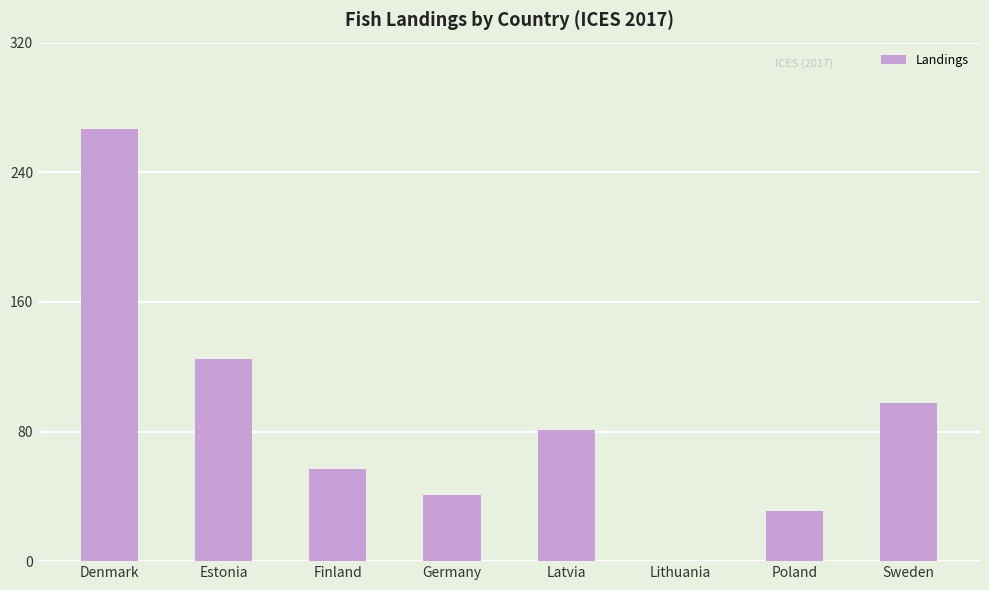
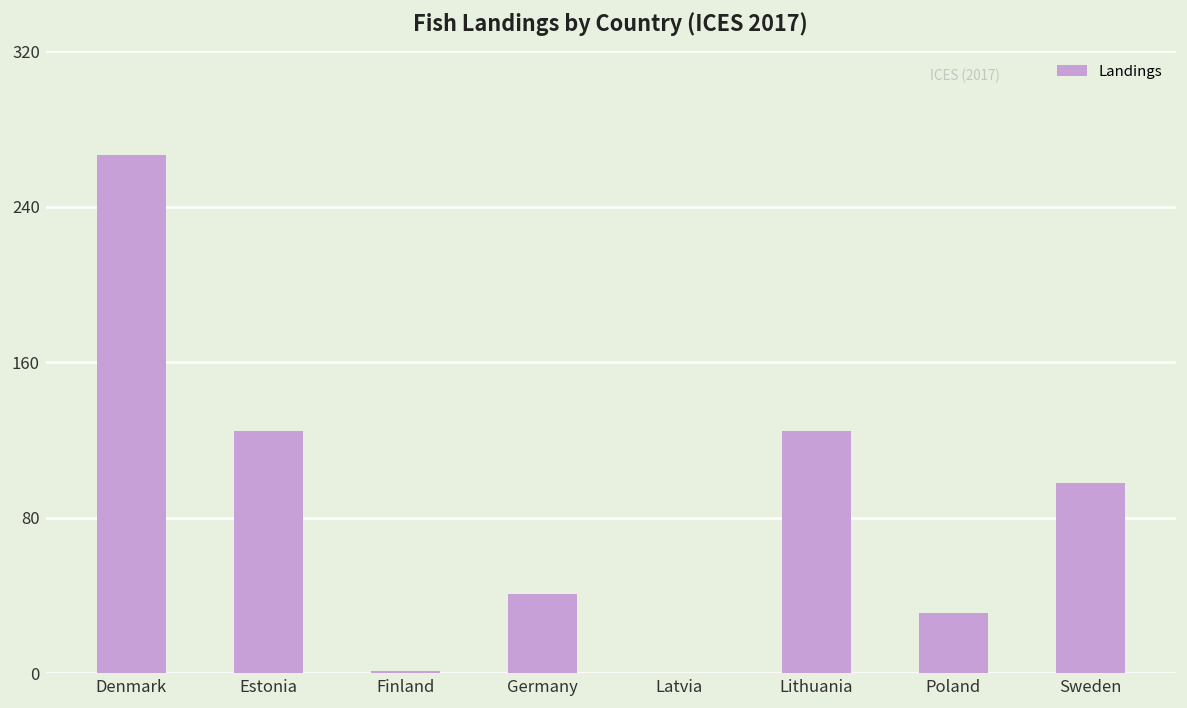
Finland: 57 -> 1
Latvia: 81 -> 0
Lithuania: 0 -> 125
